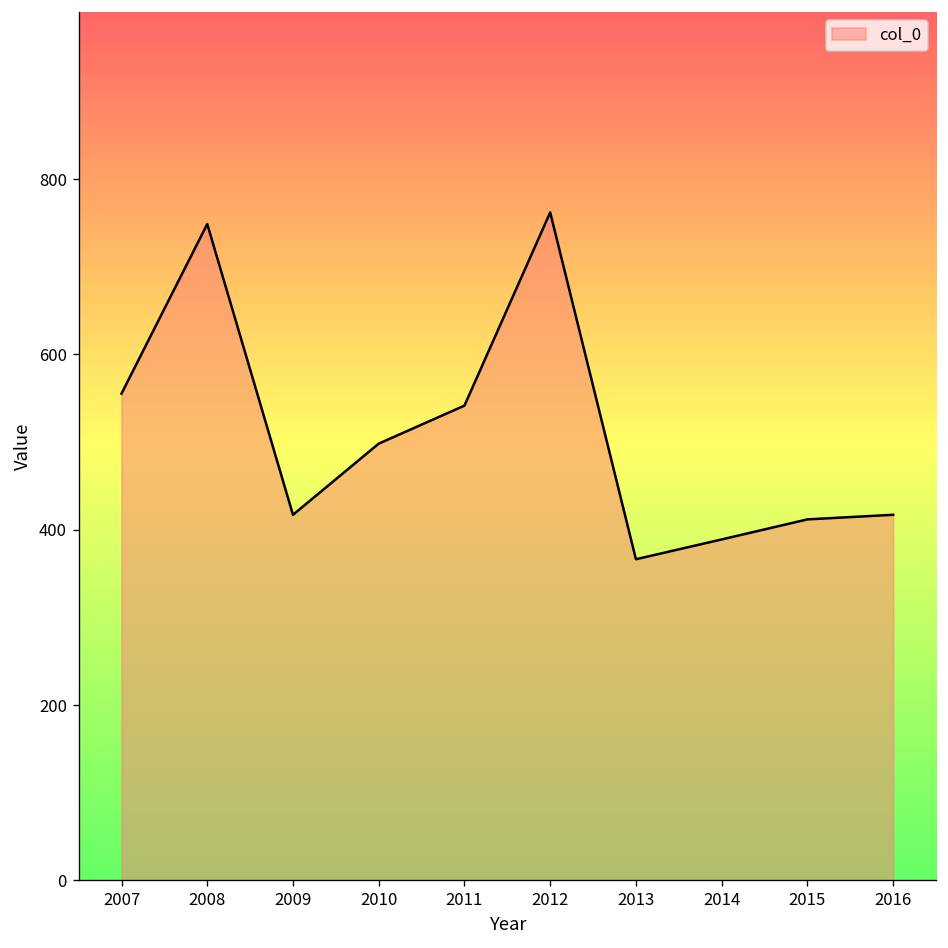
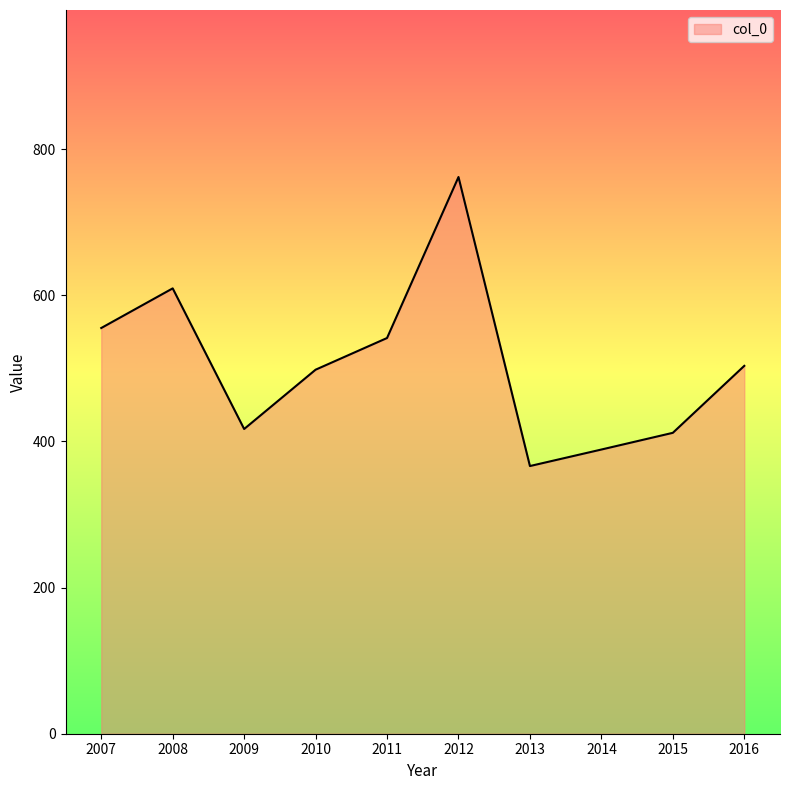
2008: 750 -> 610
2016: 420 -> 500
